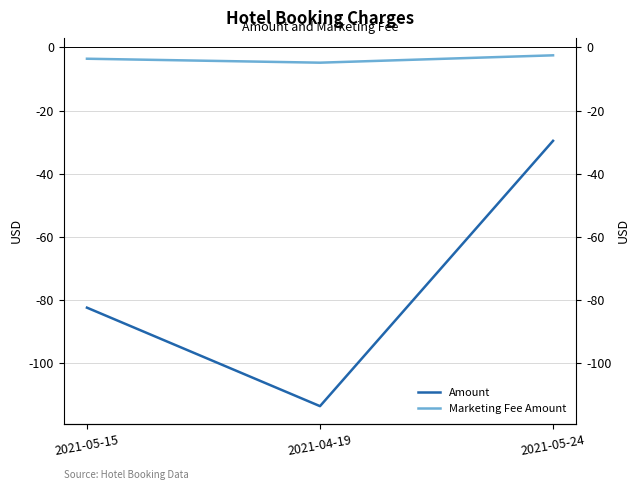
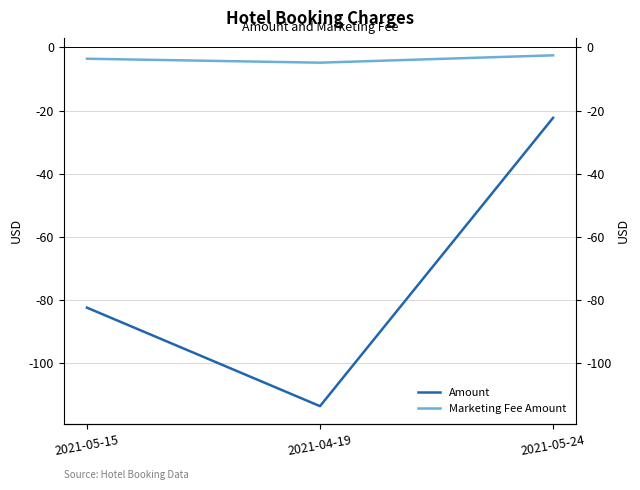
Amount, 2021-05-24: -30 -> -22
